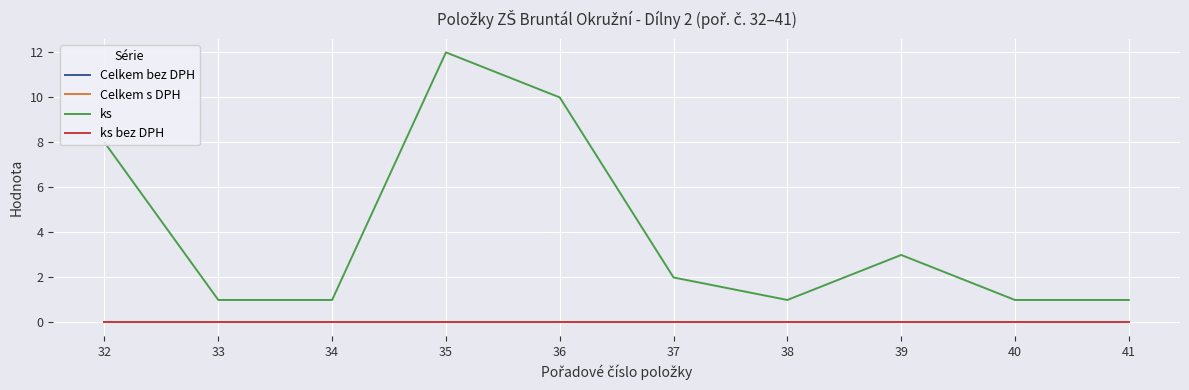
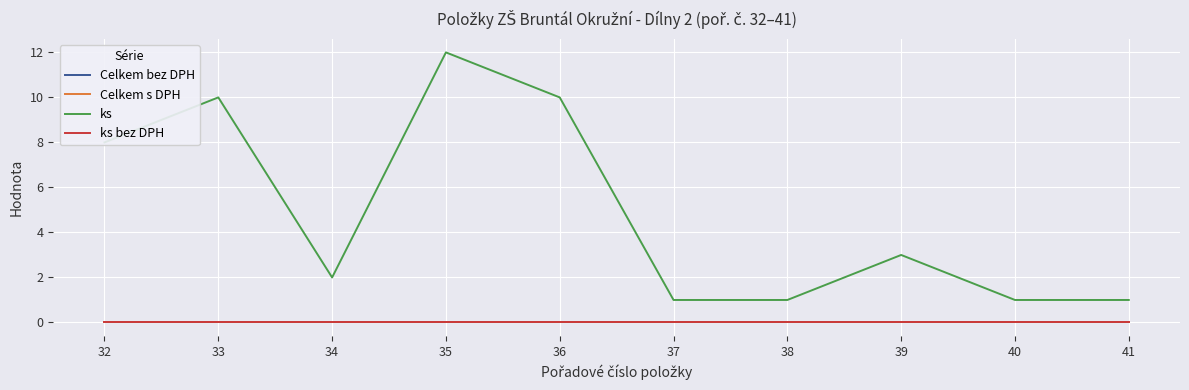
ks, 33: 1 -> 10
ks, 34: 1 -> 2
ks, 37: 2 -> 1
